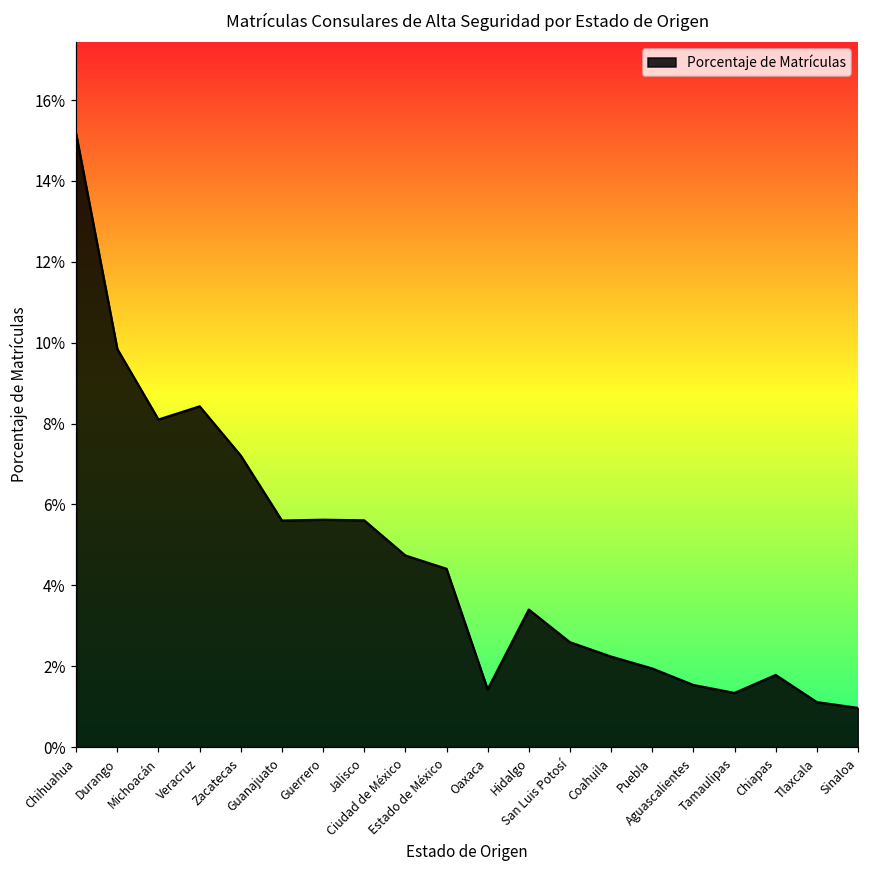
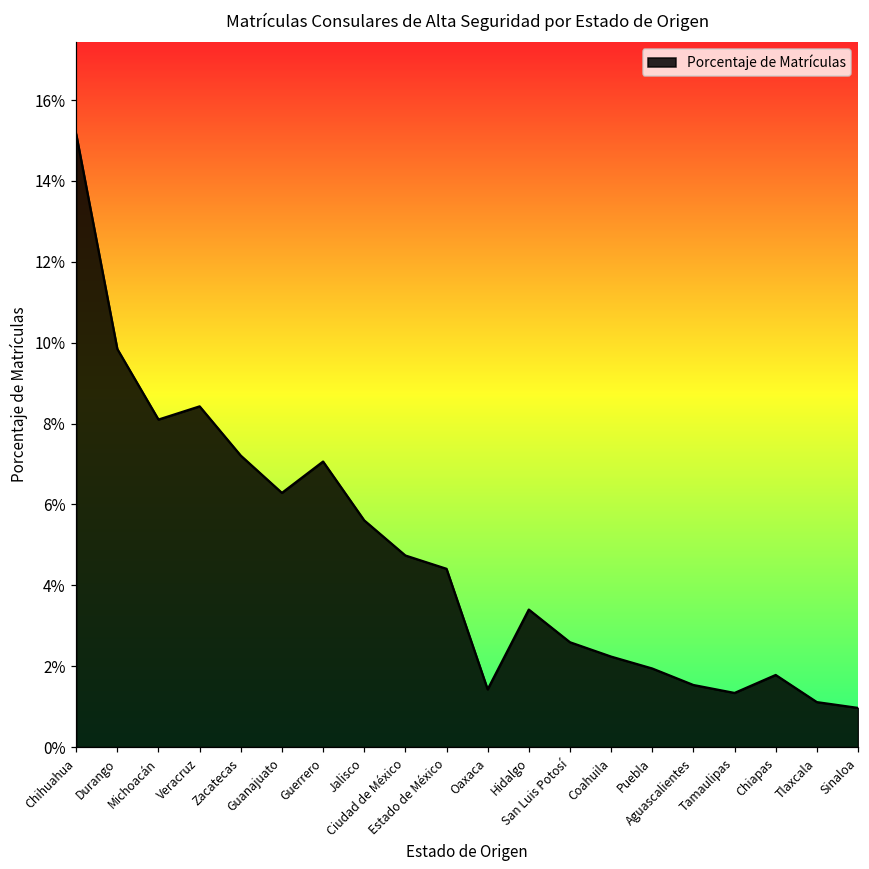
Guanajuato: 5.6% -> 6.3%
Guerrero: 5.6% -> 7.1%
